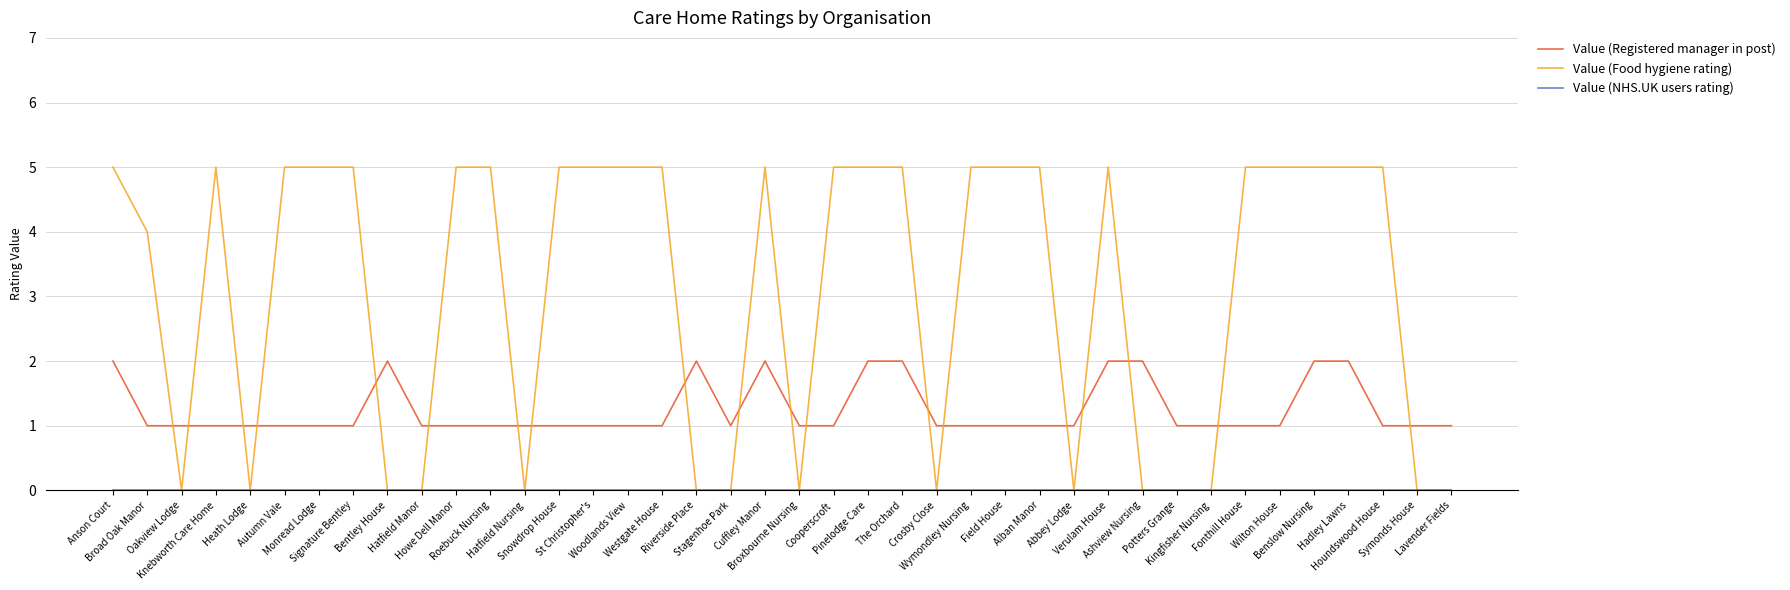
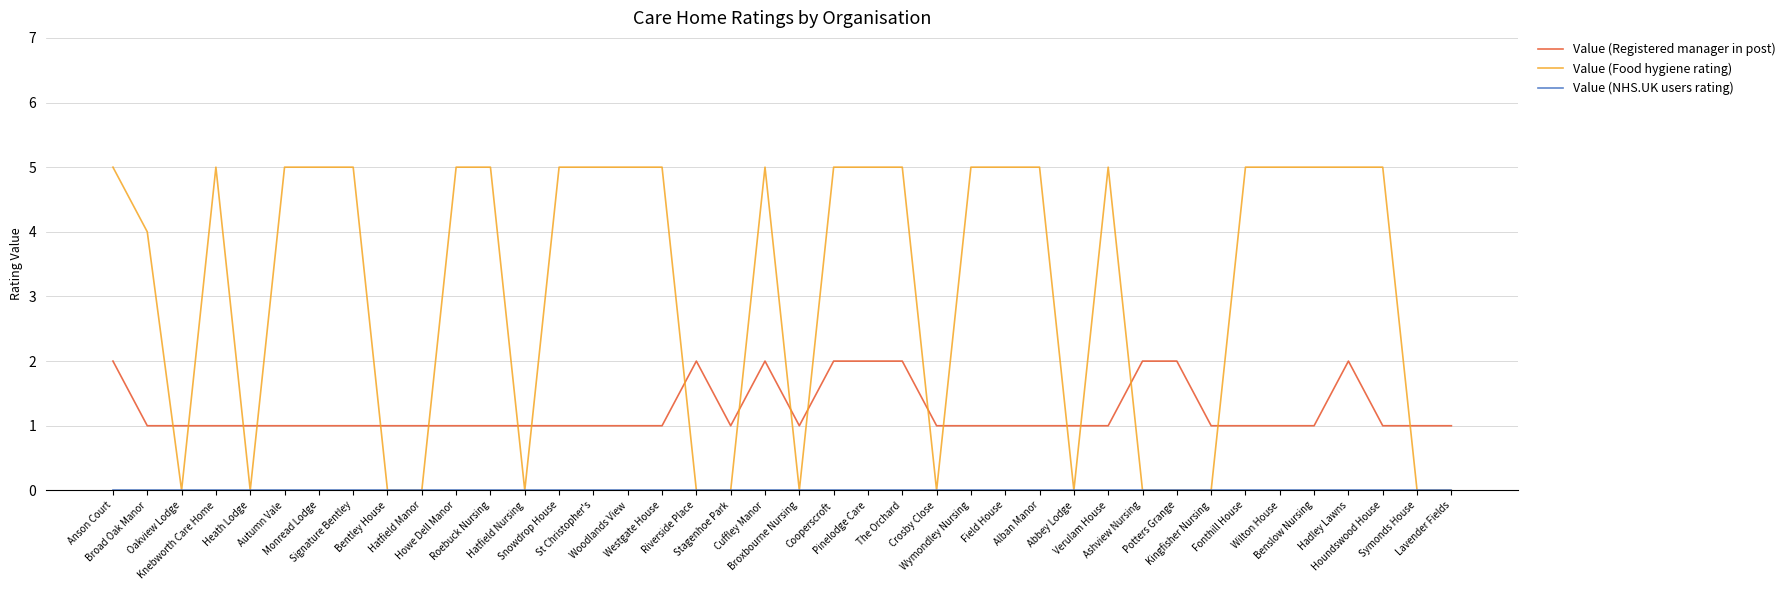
Value (Registered manager in post), Bentley House: 2 -> 1
Value (Registered manager in post), Cooperscroft: 1 -> 2
Value (Registered manager in post), Verulam House: 2 -> 1
Value (Registered manager in post), Potters Grange: 1 -> 2
Value (Registered manager in post), Benslow Nursing: 2 -> 1
